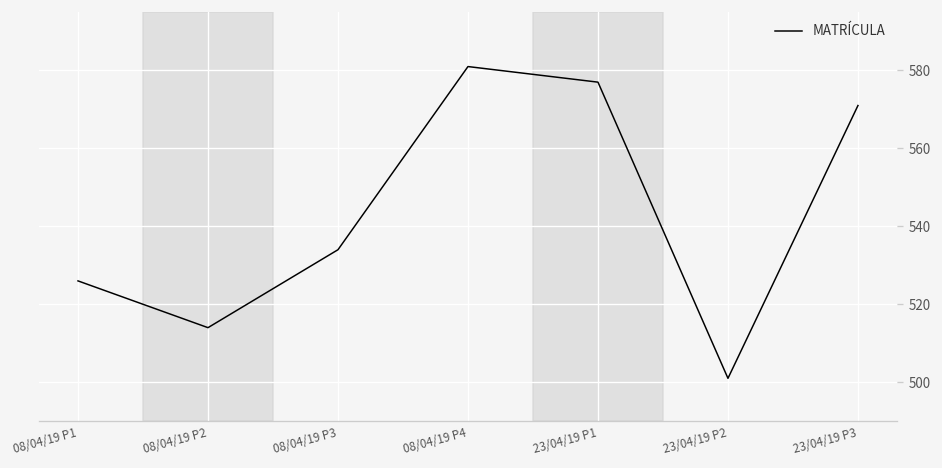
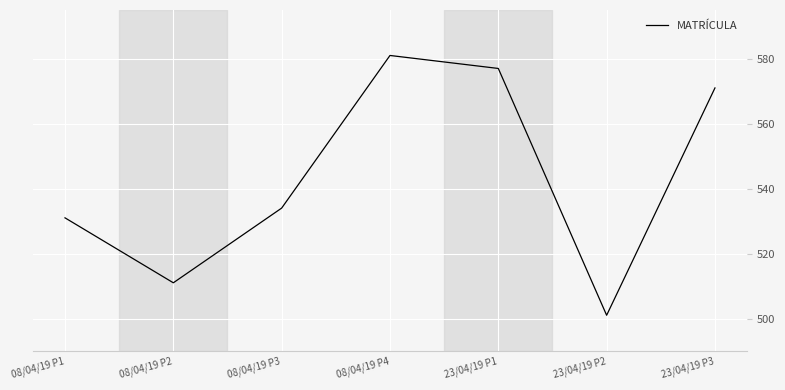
08/04/19 P1: 526 -> 531
08/04/19 P2: 514 -> 511
